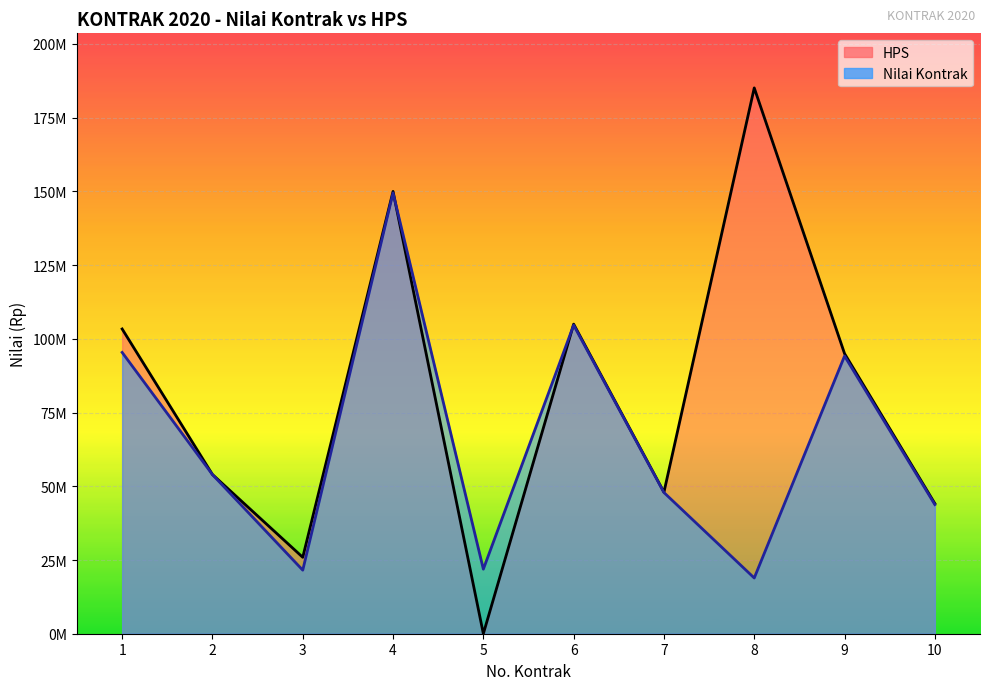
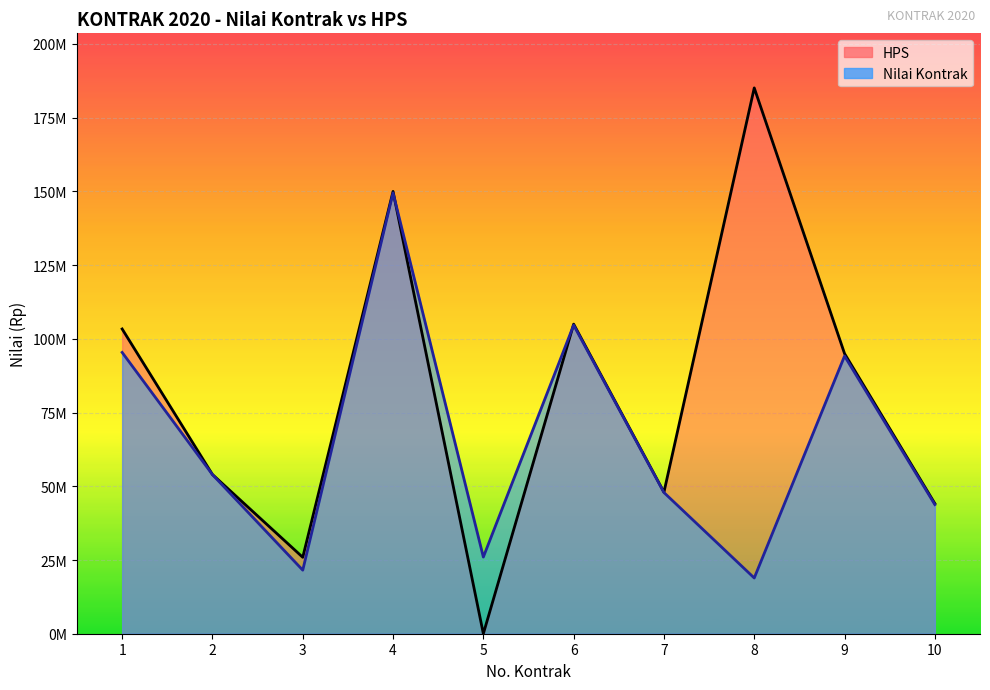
Nilai Kontrak, 5: 22000000 -> 26000000
